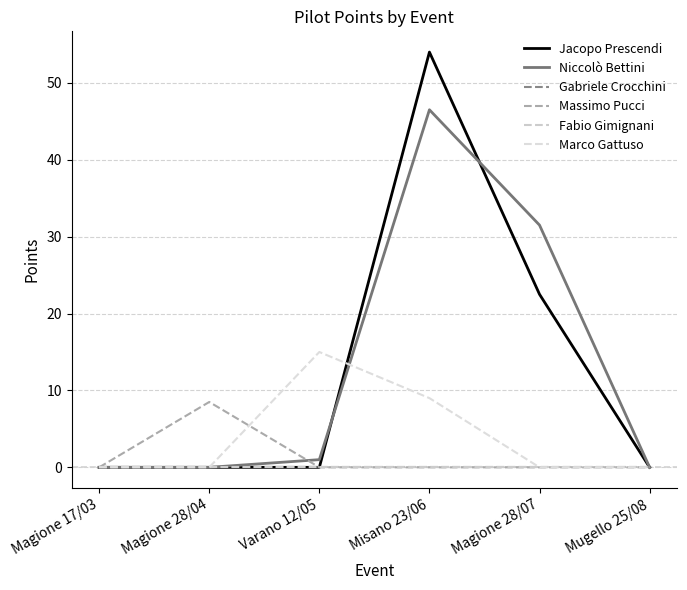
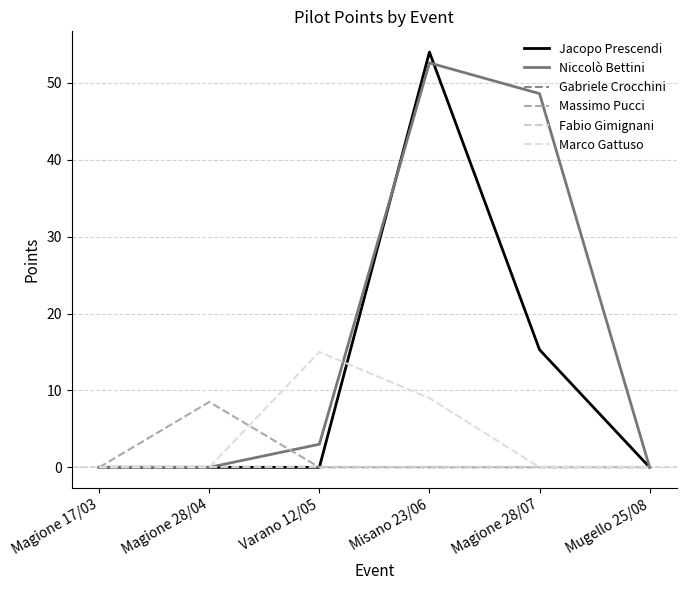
Niccolò Bettini, Varano 12/05: 1 -> 3
Niccolò Bettini, Misano 23/06: 47 -> 53
Jacopo Prescendi, Magione 28/07: 23 -> 15
Niccolò Bettini, Magione 28/07: 32 -> 49
